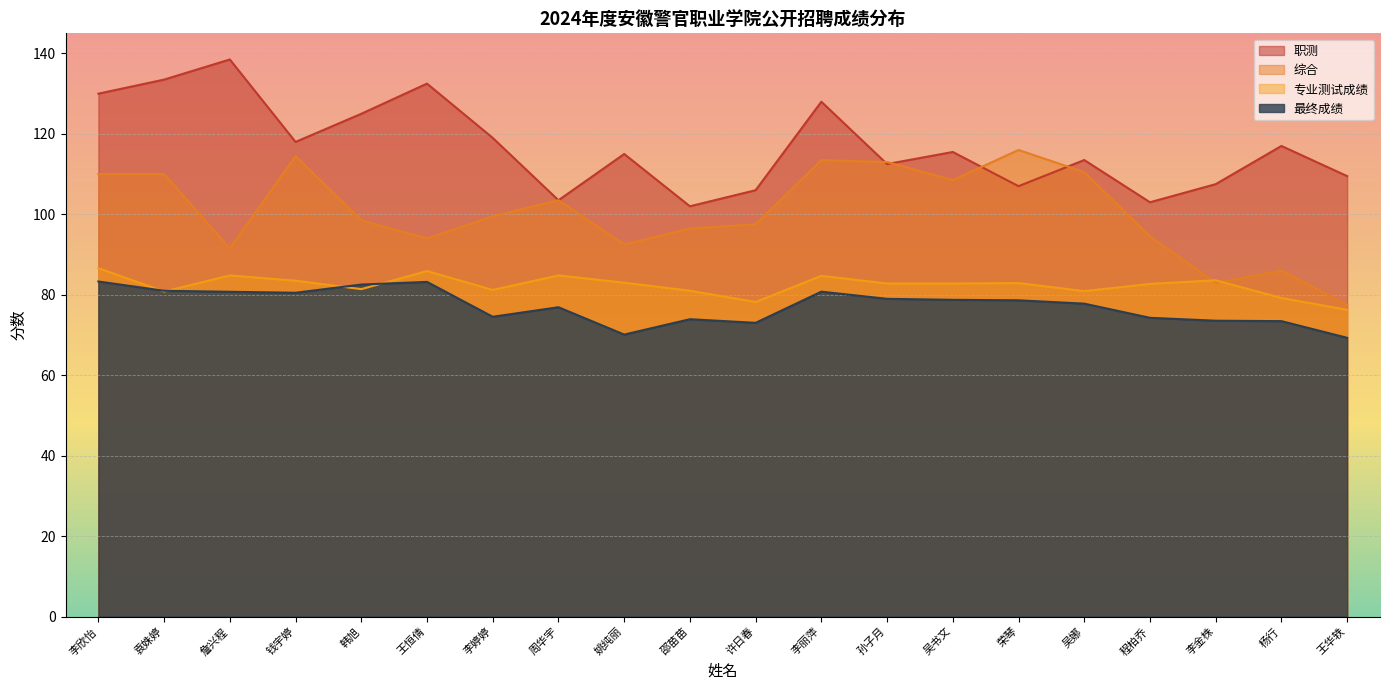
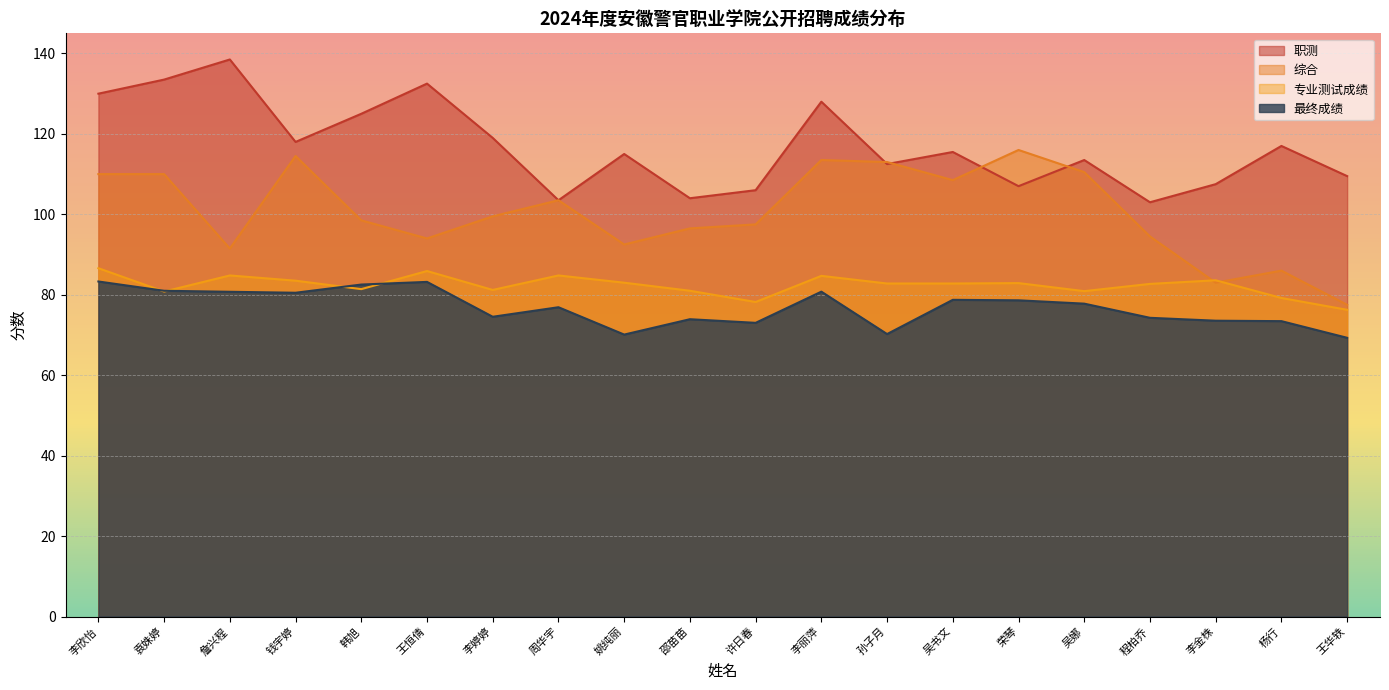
职测, 邵苗苗: 102 -> 104
最终成绩, 孙子月: 79 -> 70
